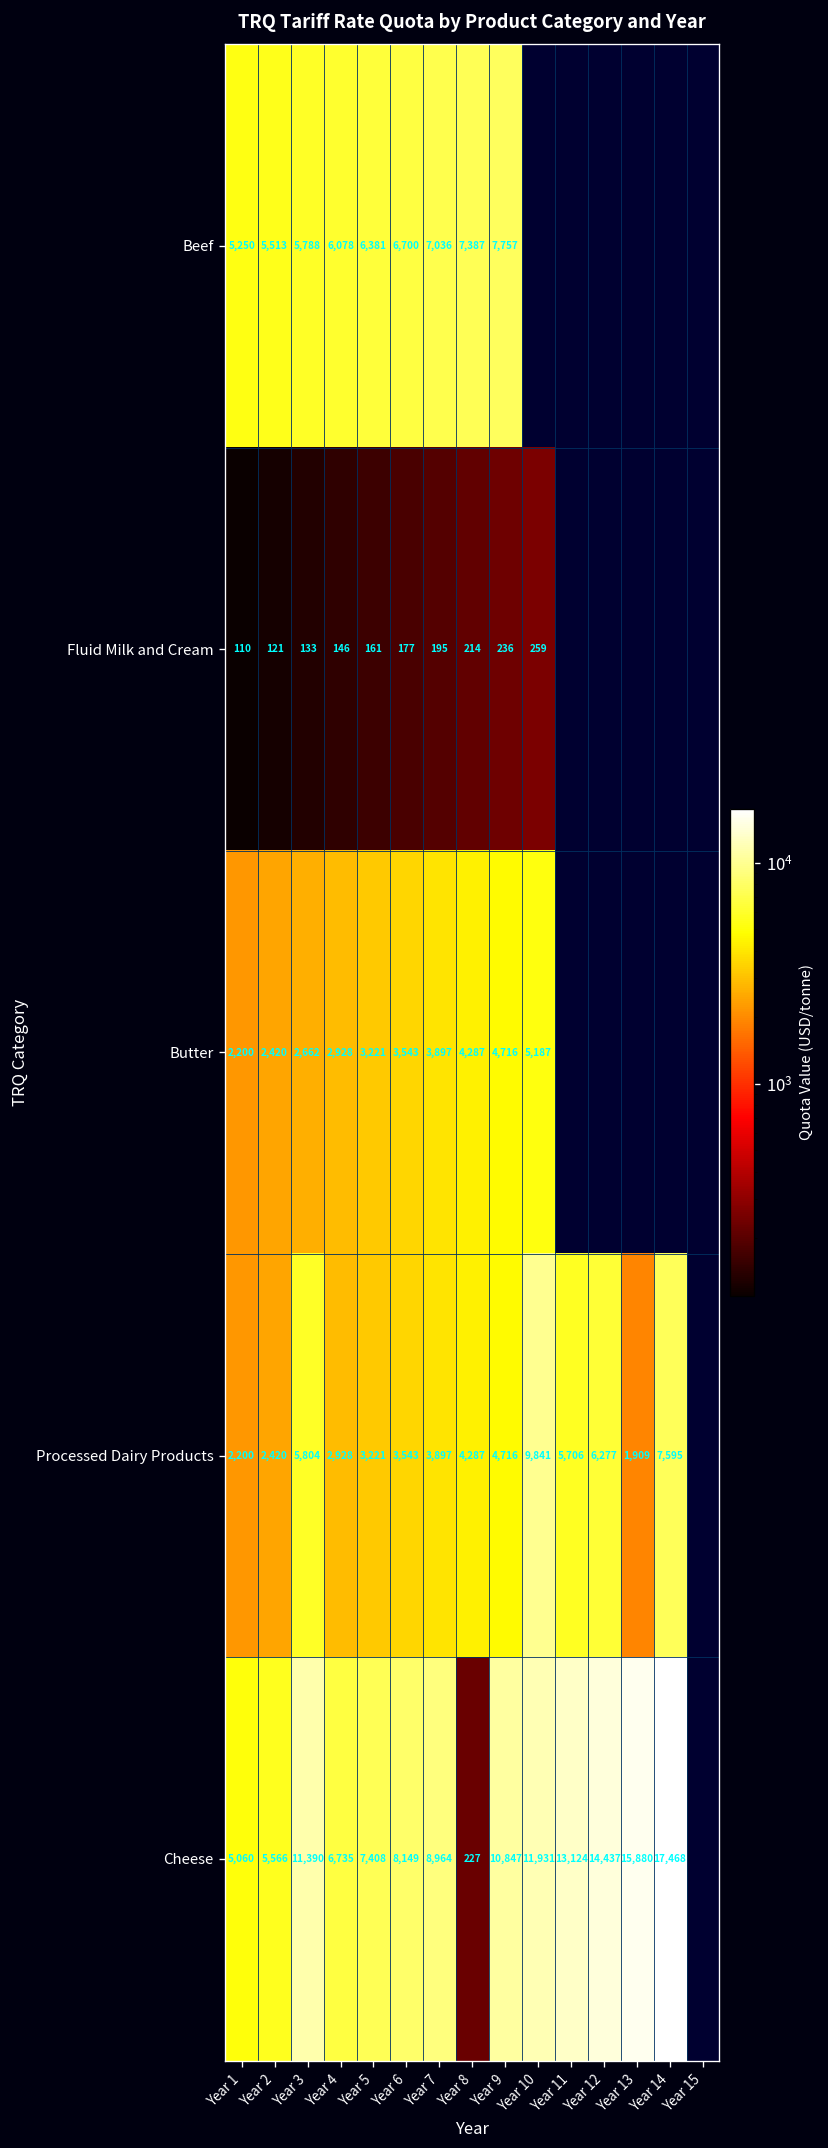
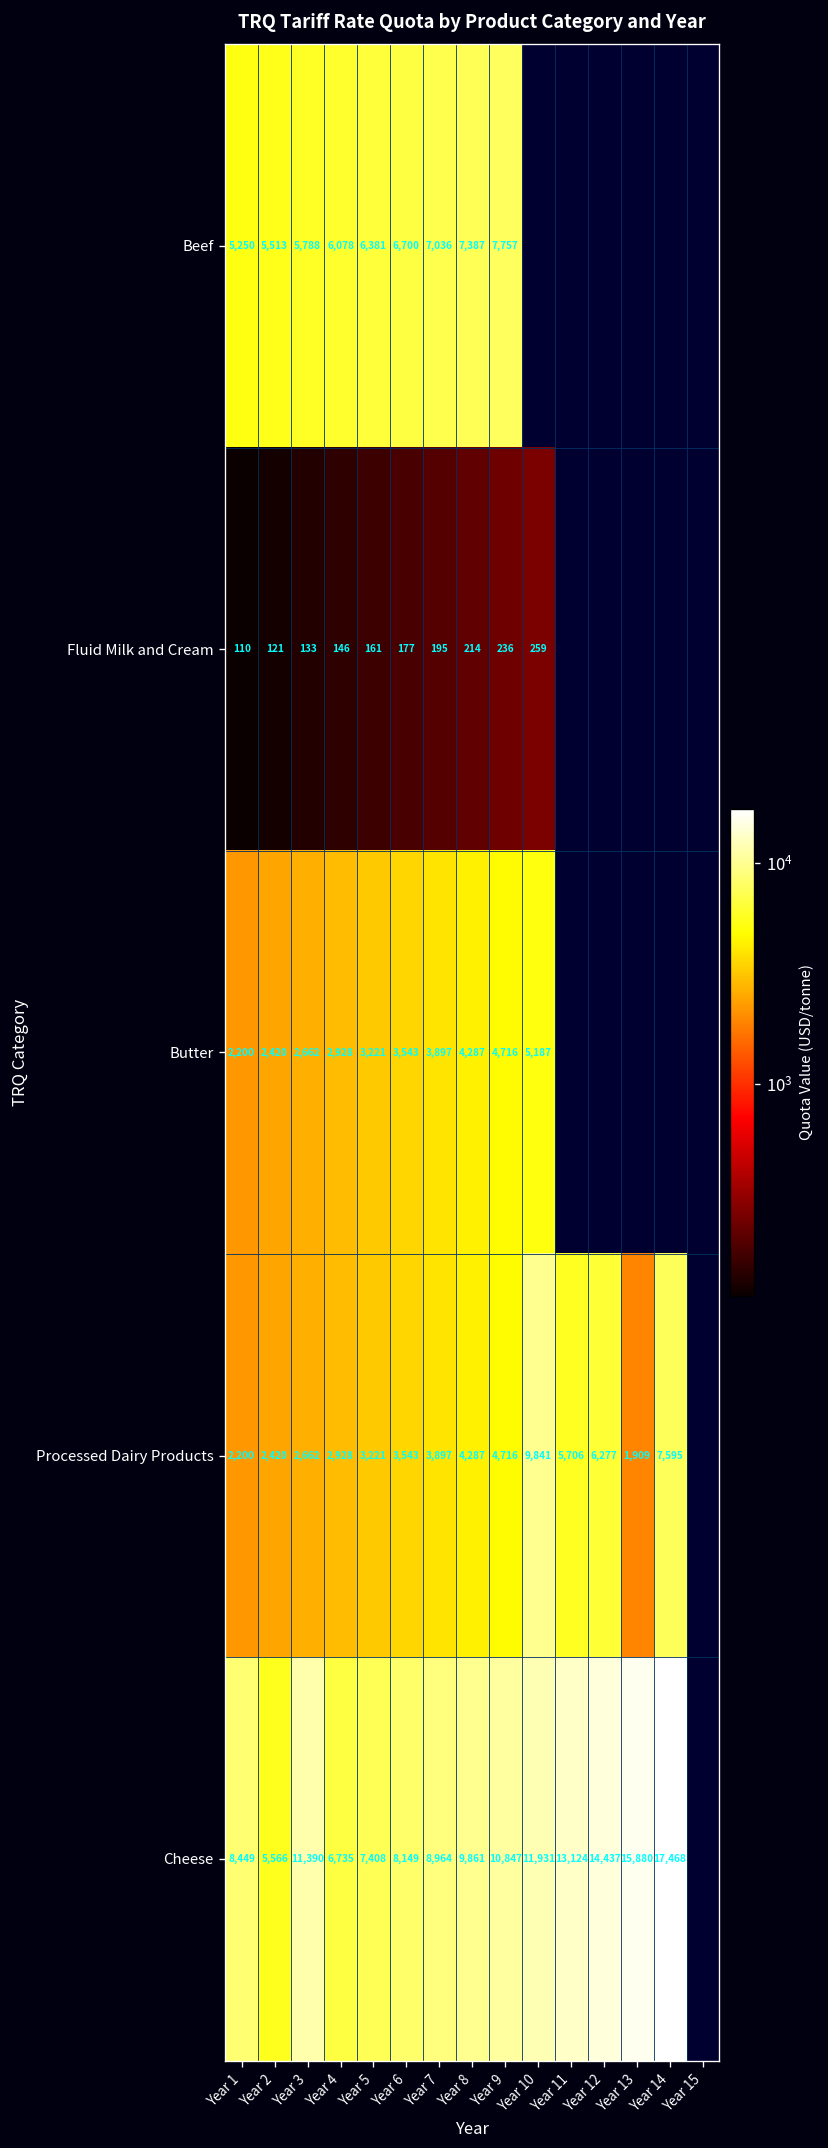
Processed Dairy Products, Year 3: 5,804 -> 2,662
Cheese, Year 1: 5,060 -> 8,449
Cheese, Year 8: 227 -> 9,861
